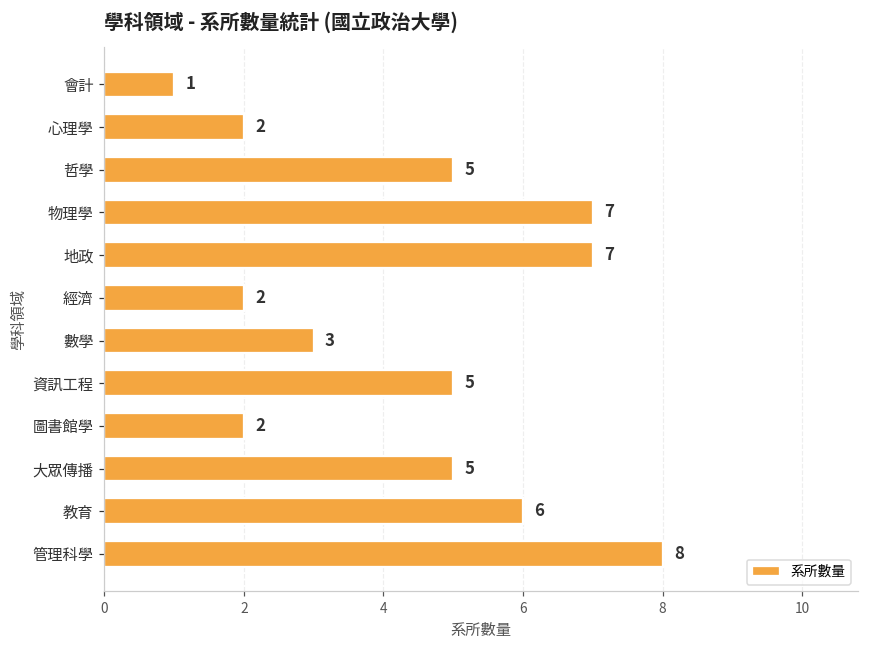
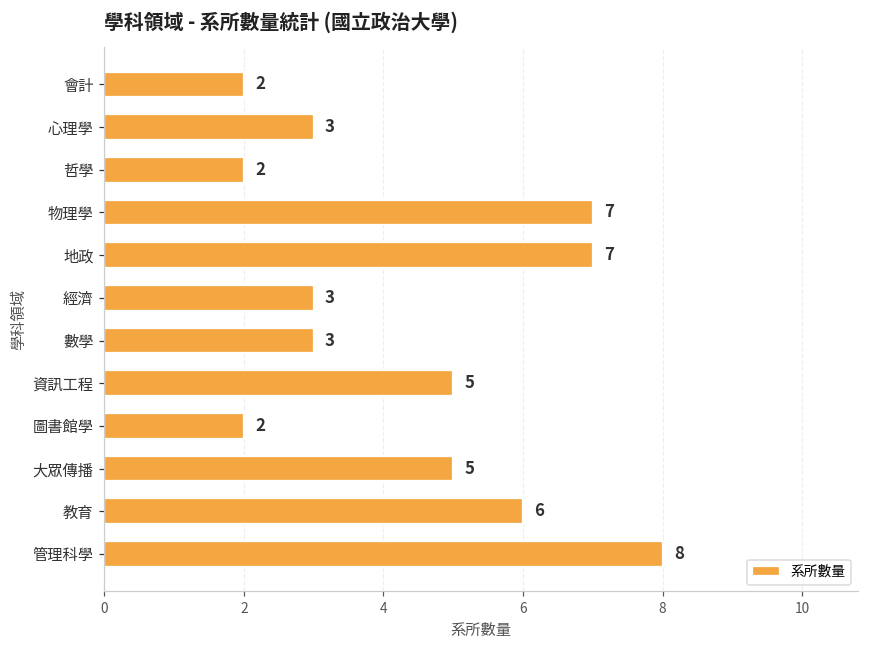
會計: 1 -> 2
心理學: 2 -> 3
哲學: 5 -> 2
經濟: 2 -> 3
